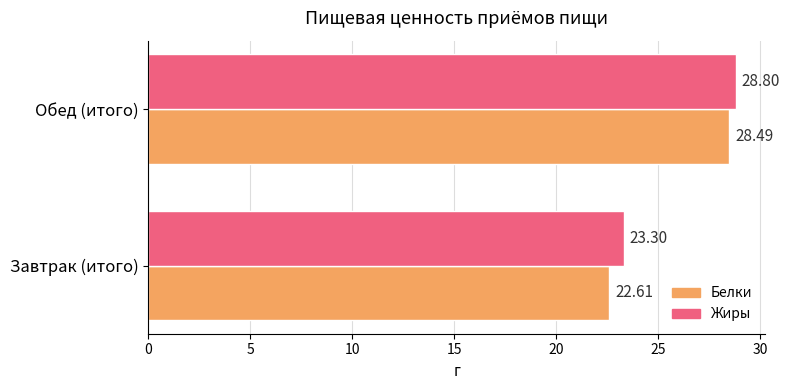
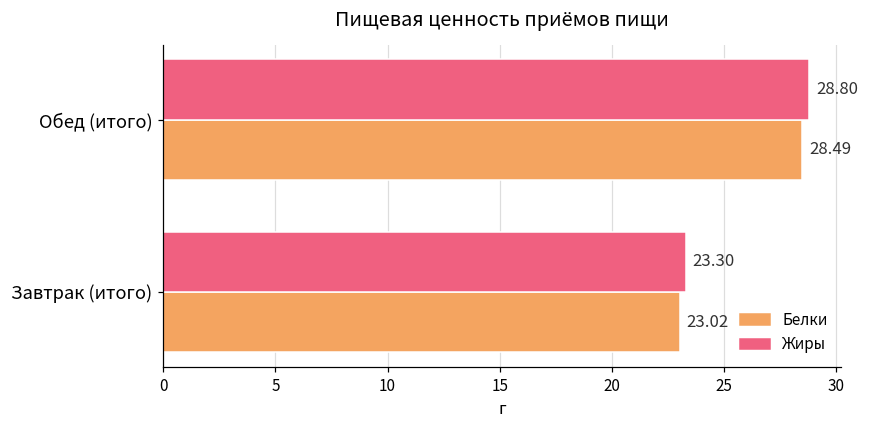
Белки, Завтрак (итого): 22.61 -> 23.02
